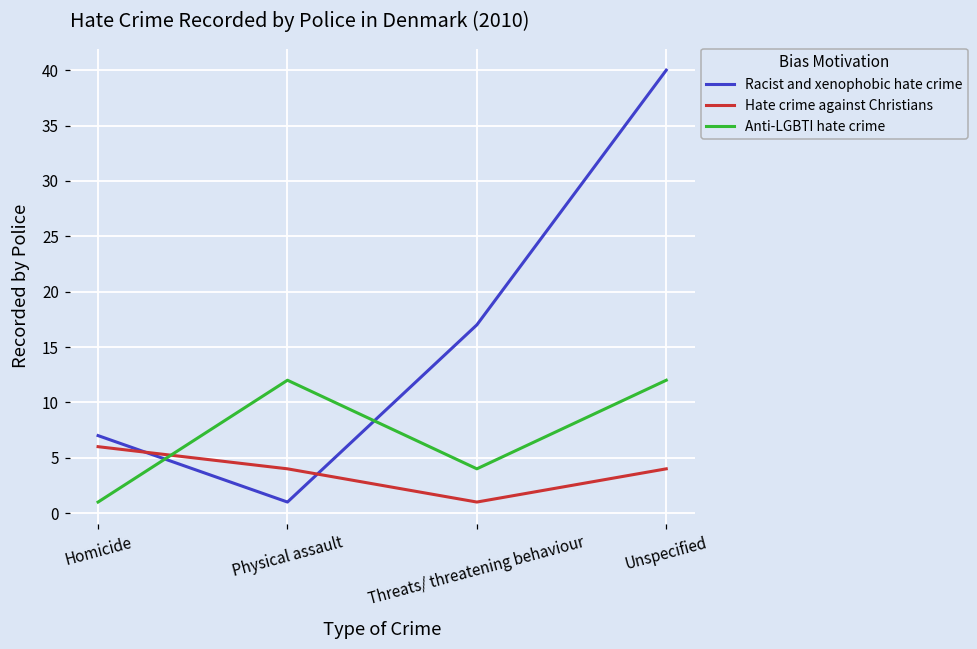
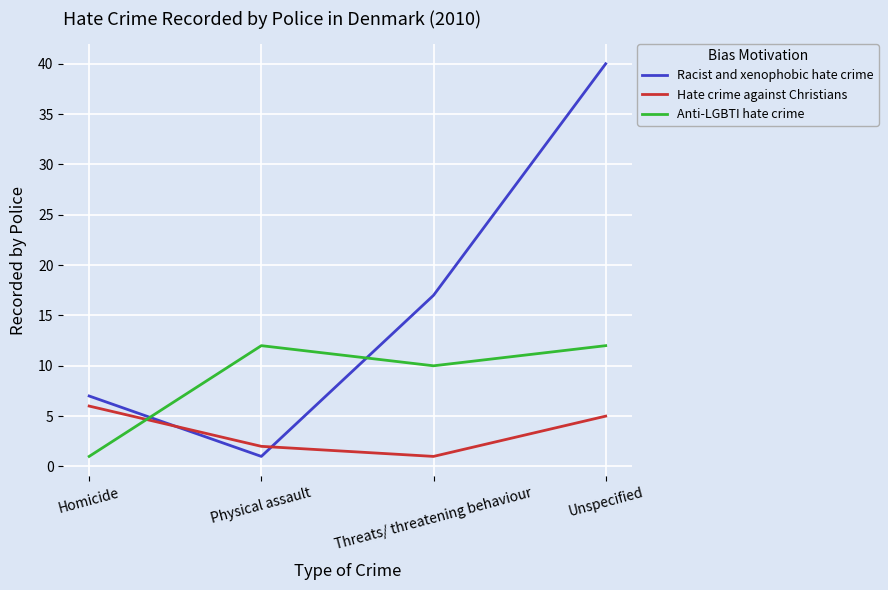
Hate crime against Christians, Physical assault: 4 -> 2
Anti-LGBTI hate crime, Threats/ threatening behaviour: 4 -> 10
Hate crime against Christians, Unspecified: 4 -> 5
